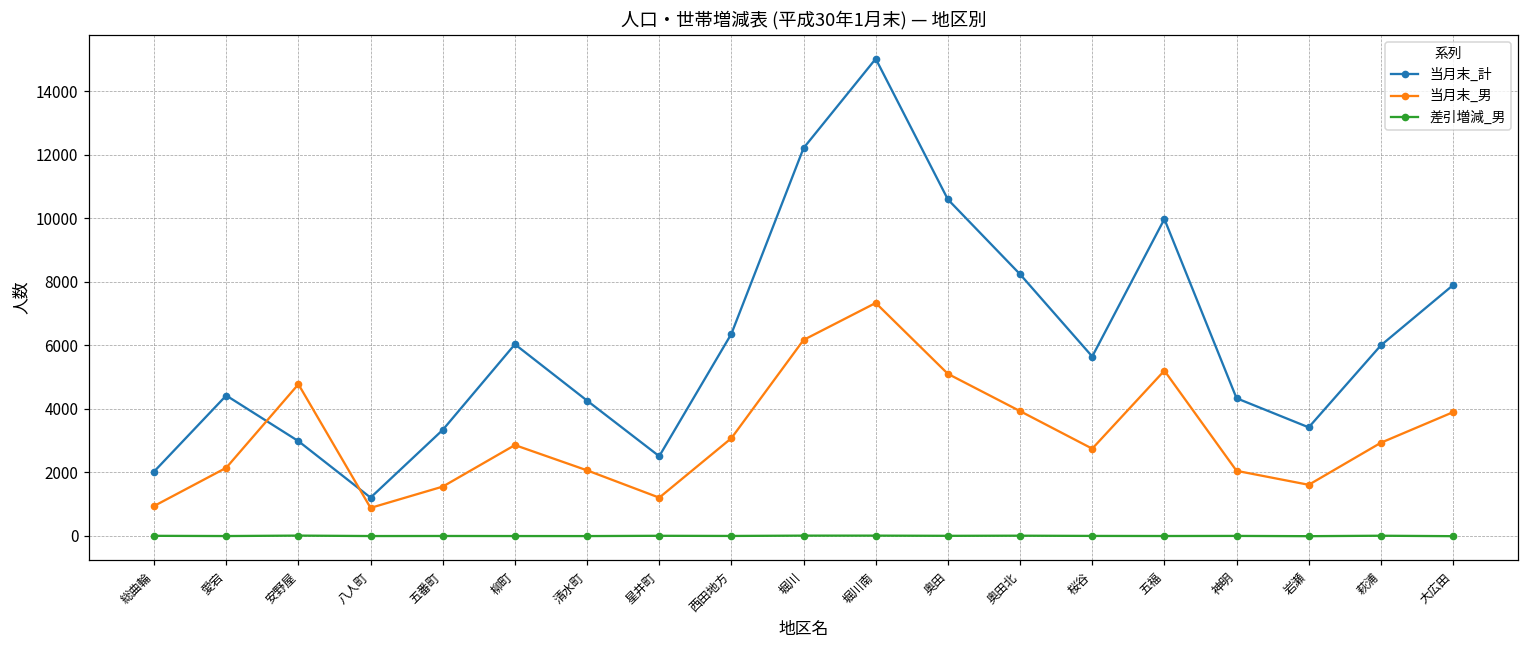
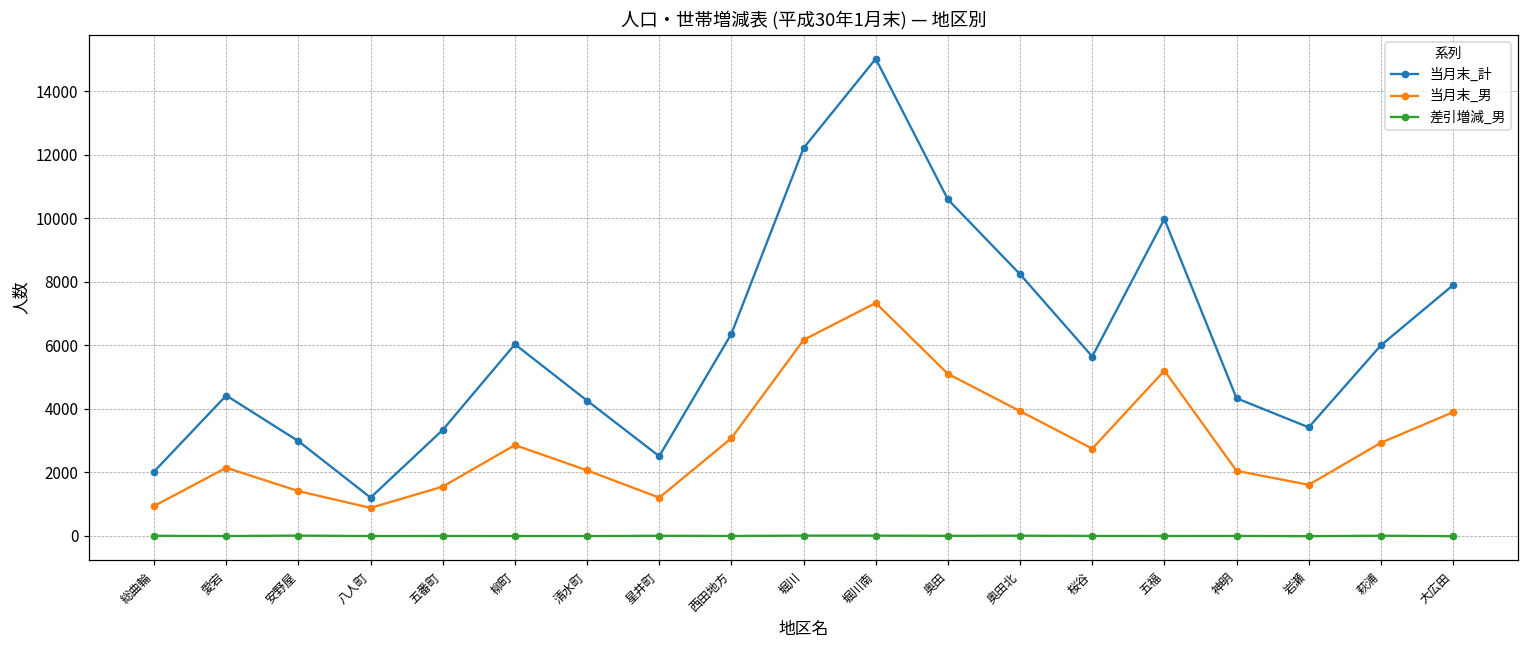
当月末_男, 安野屋: 4800 -> 1400
